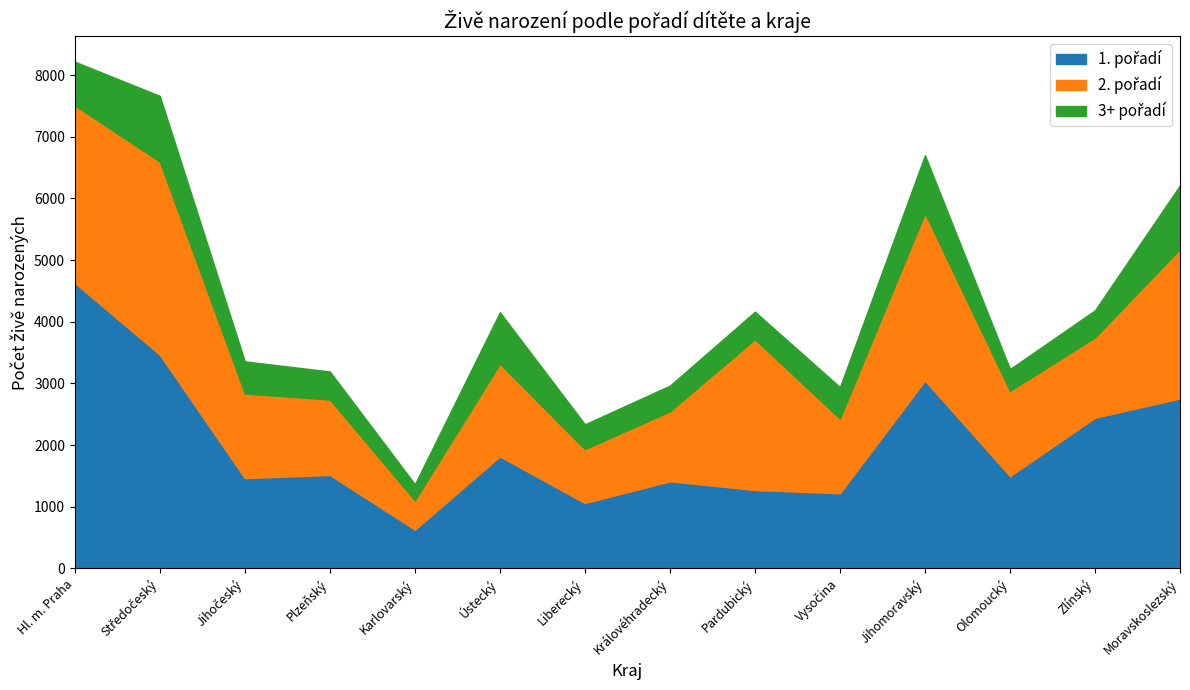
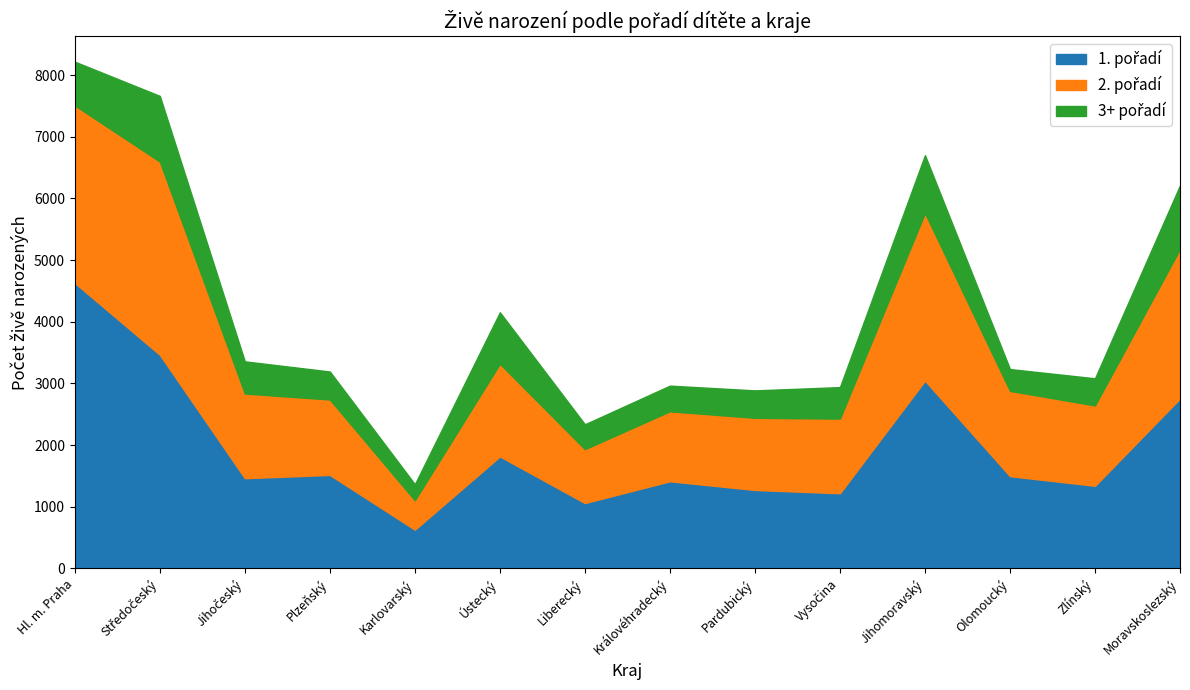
2. pořadí, Pardubický: 2400 -> 1200
1. pořadí, Zlínský: 2400 -> 1300
